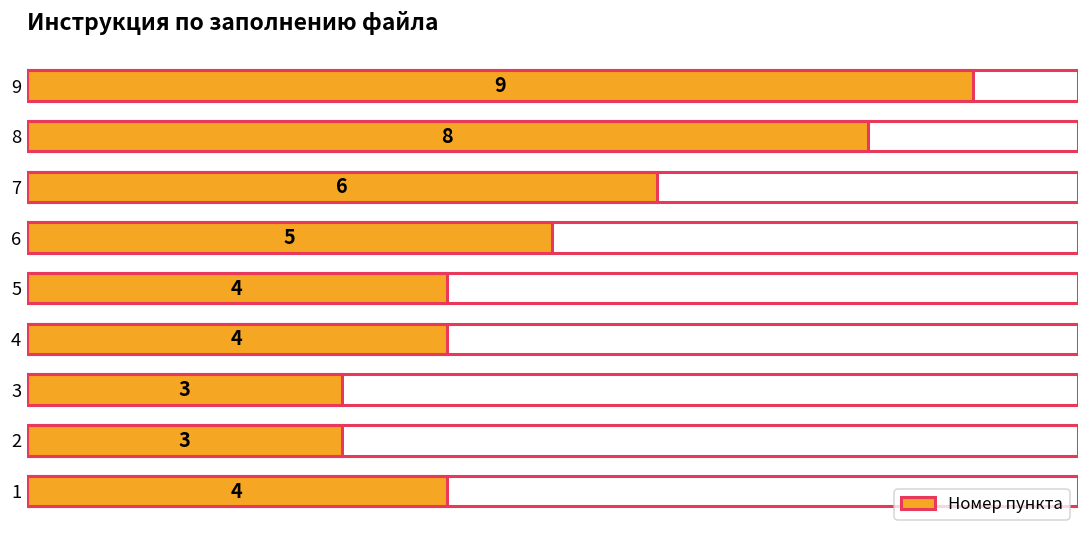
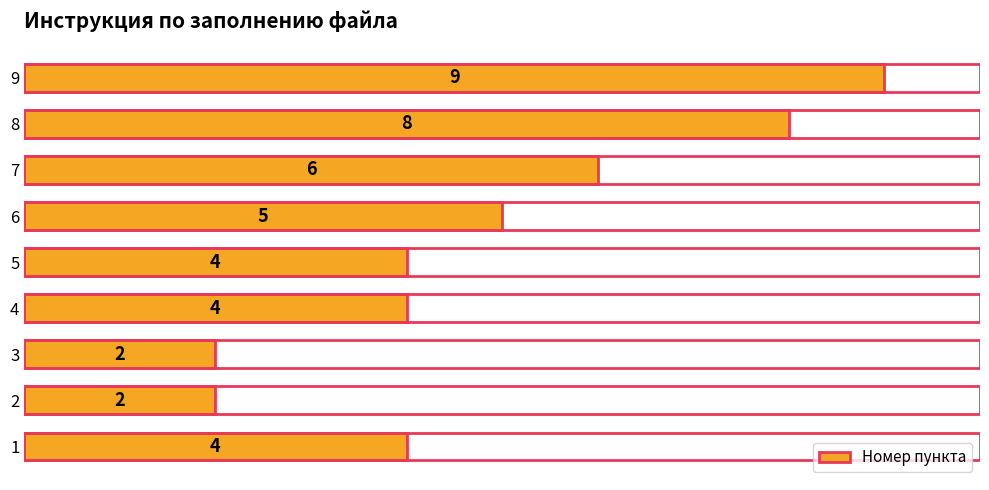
3: 3 -> 2
2: 3 -> 2
